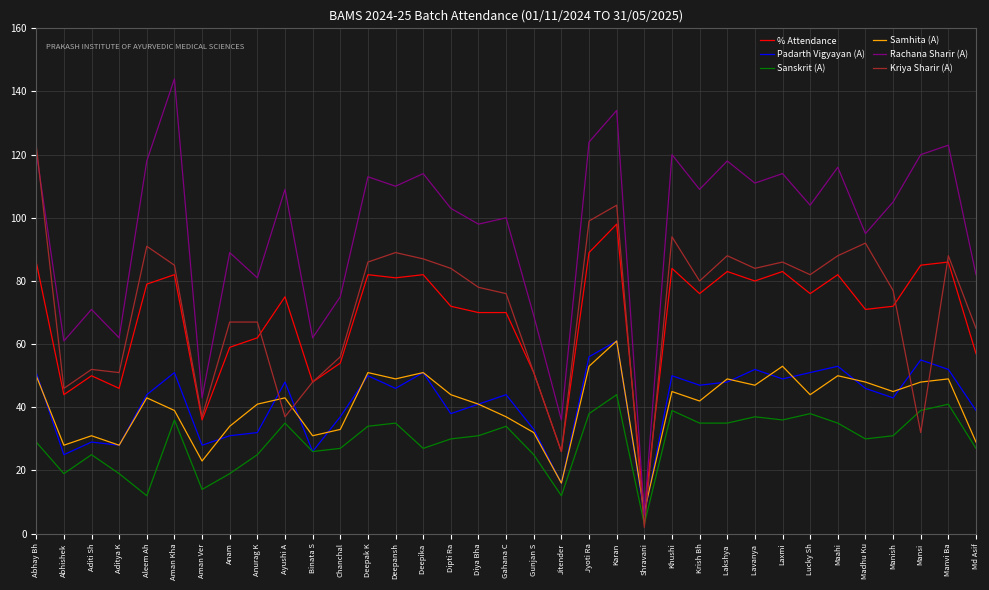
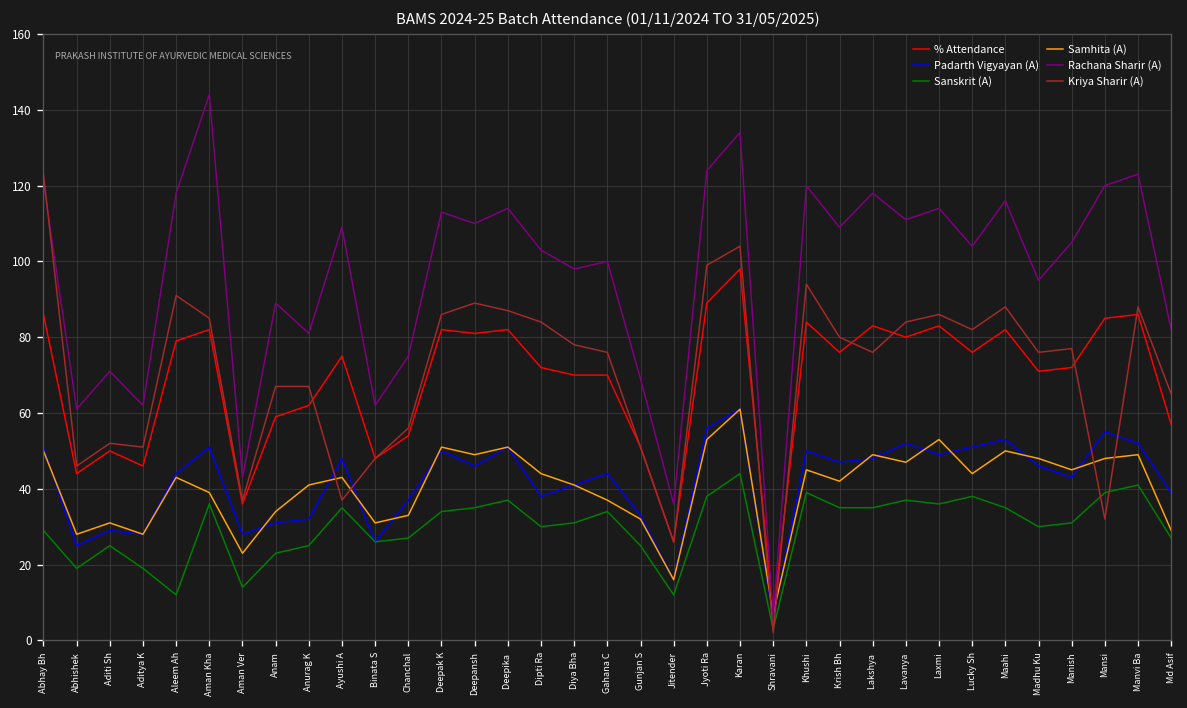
Sanskrit (A), Anam: 19 -> 23
Sanskrit (A), Deepika: 27 -> 37
Kriya Sharir (A), Lakshya: 88 -> 76
Kriya Sharir (A), Madhu Ku: 92 -> 76
